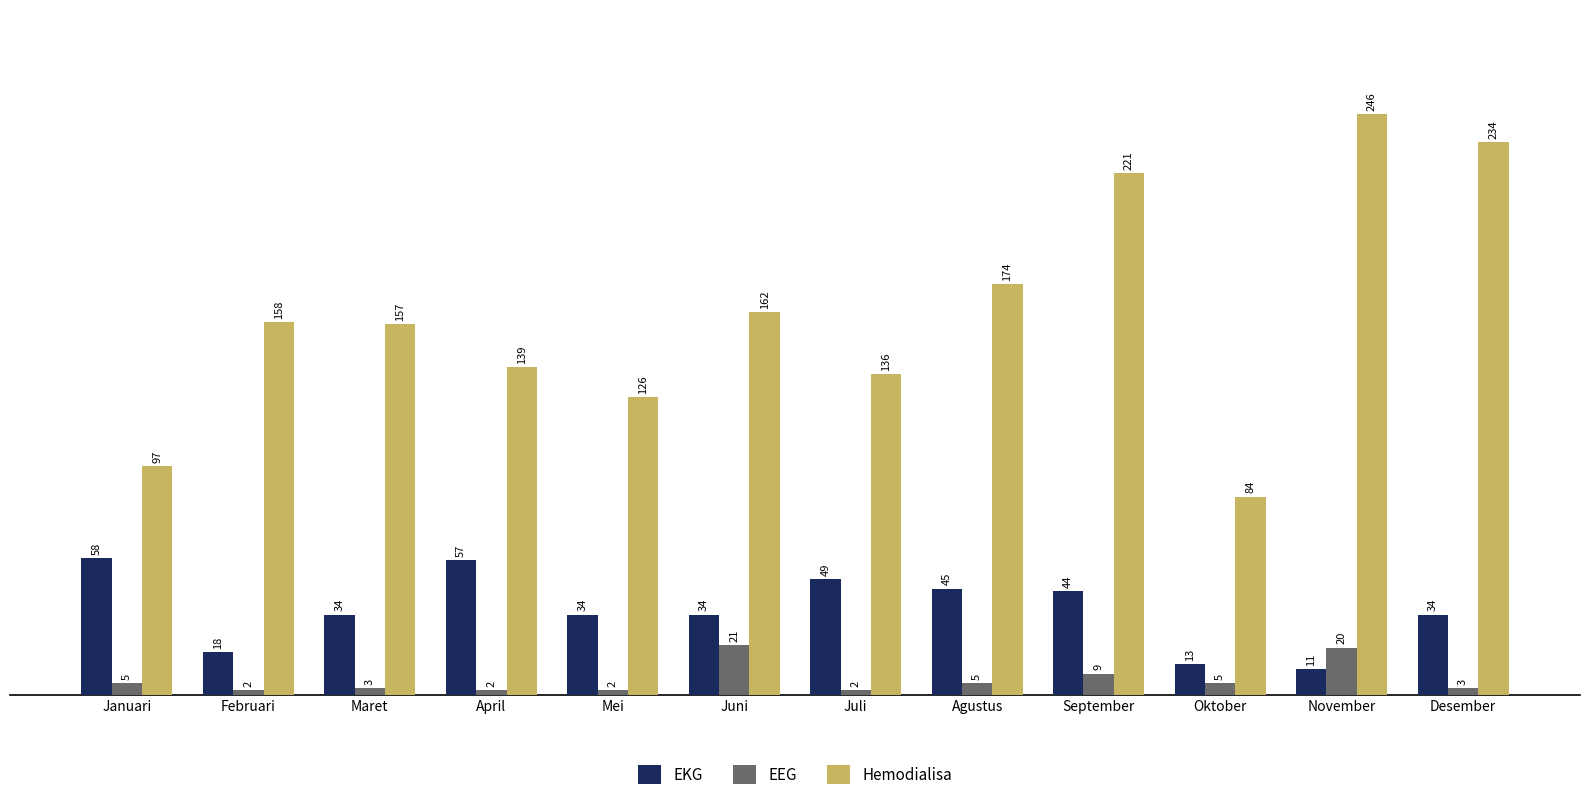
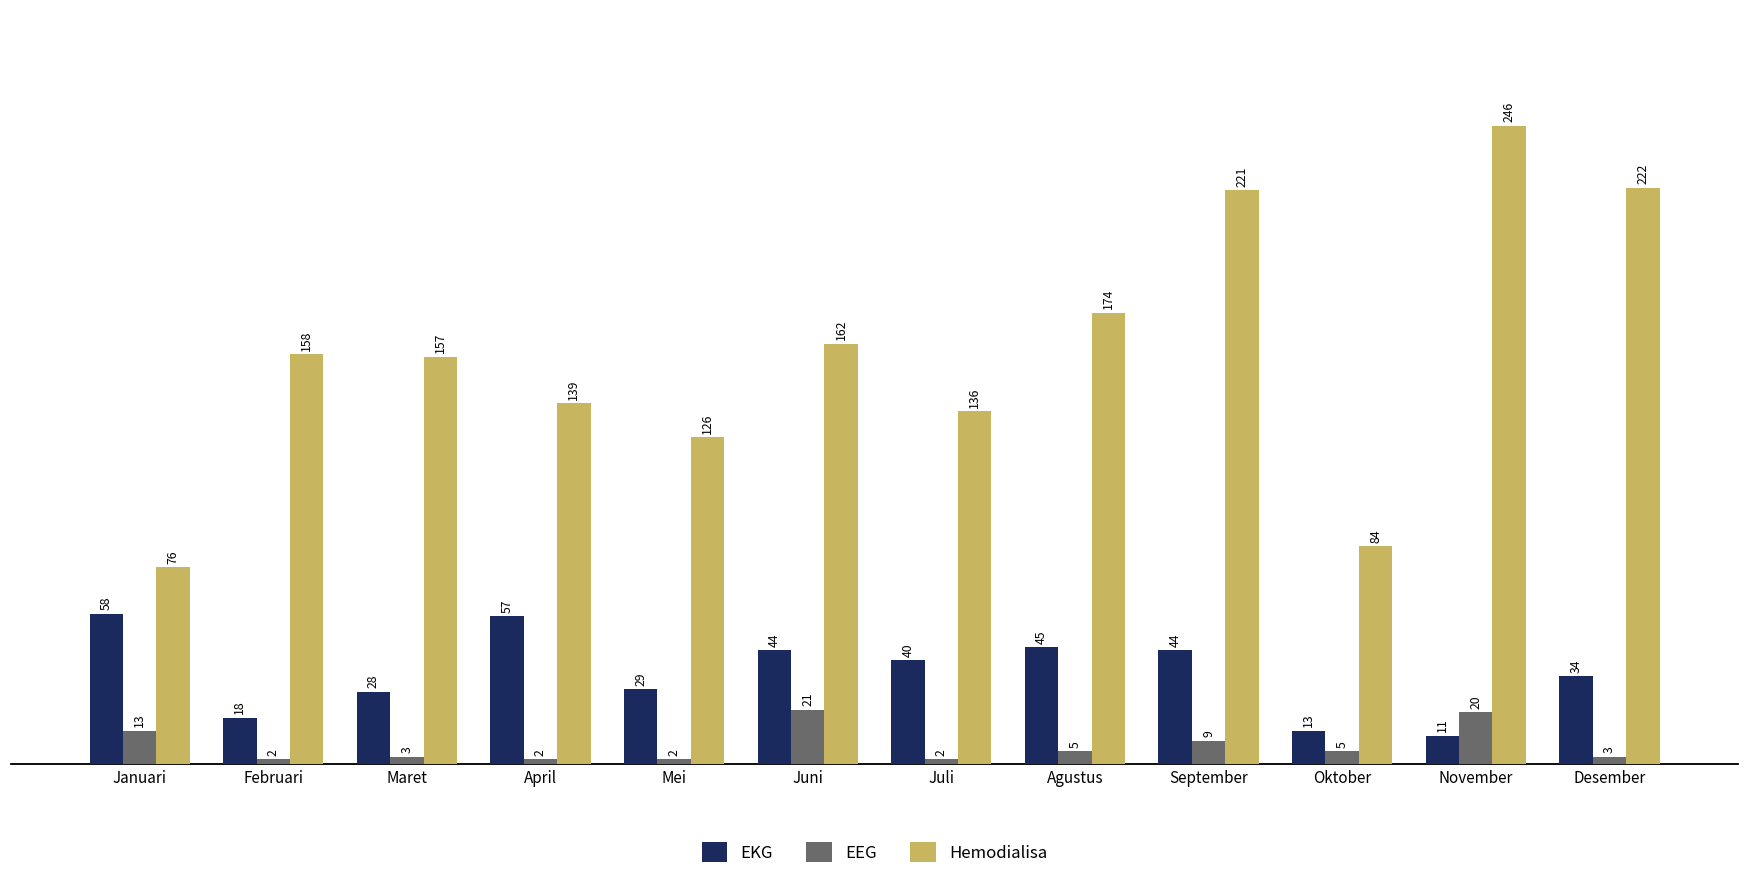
EEG, Januari: 5 -> 13
Hemodialisa, Januari: 97 -> 76
EKG, Maret: 34 -> 28
EKG, Mei: 34 -> 29
EKG, Juni: 34 -> 44
EKG, Juli: 49 -> 40
Hemodialisa, Desember: 234 -> 222
